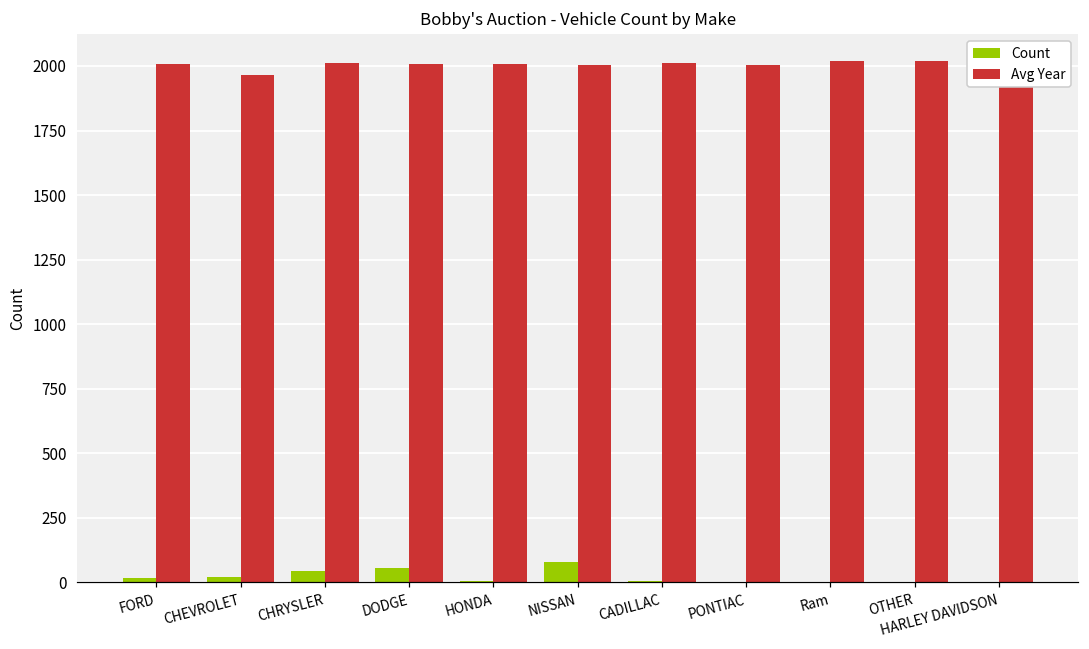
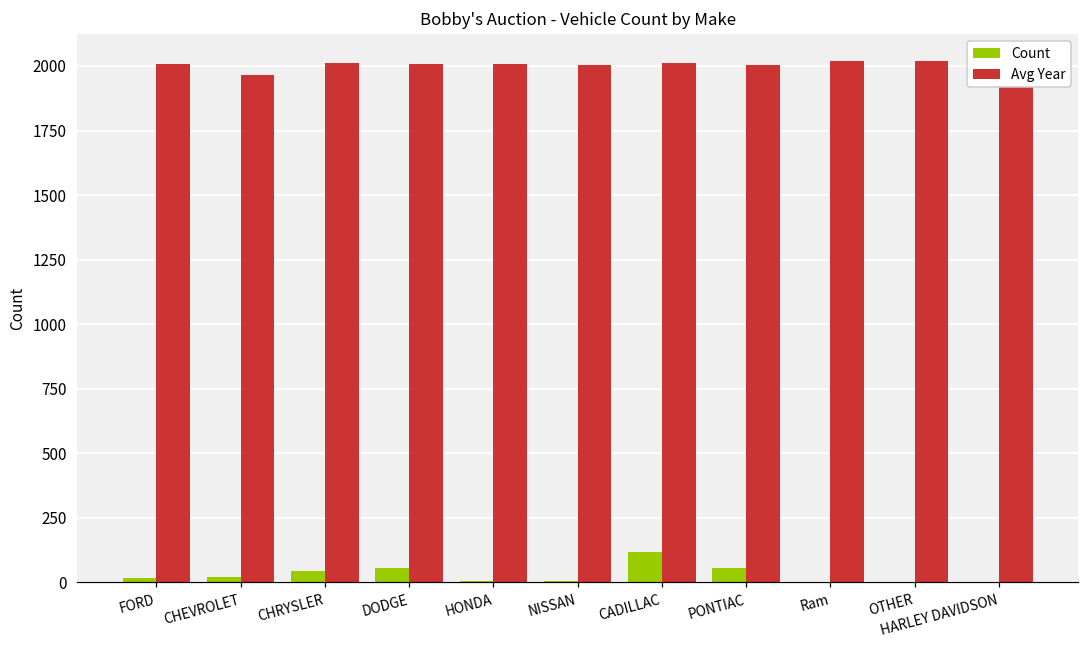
Count, NISSAN: 80 -> 10
Count, CADILLAC: 0 -> 120
Count, PONTIAC: 0 -> 60
